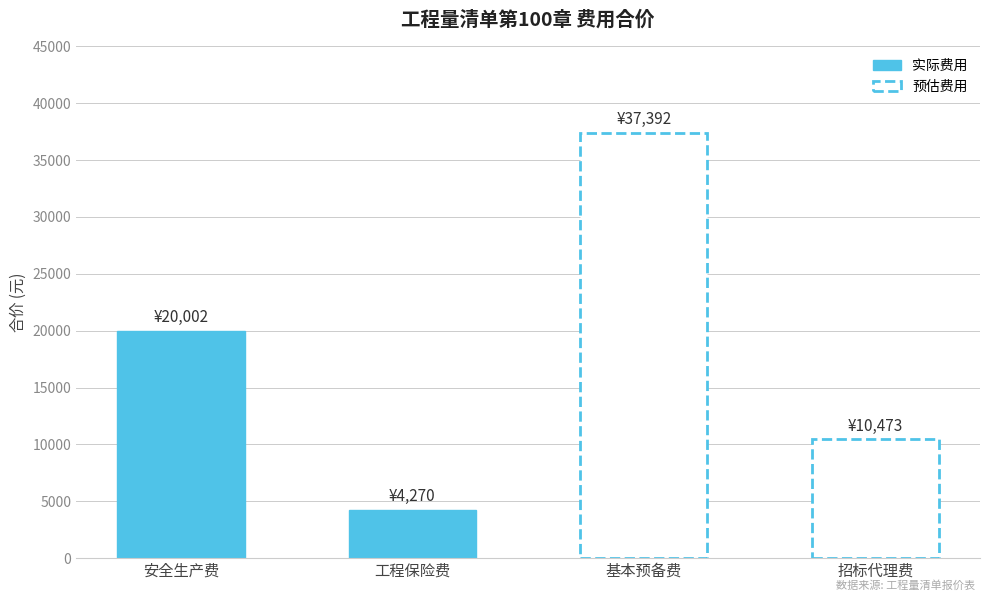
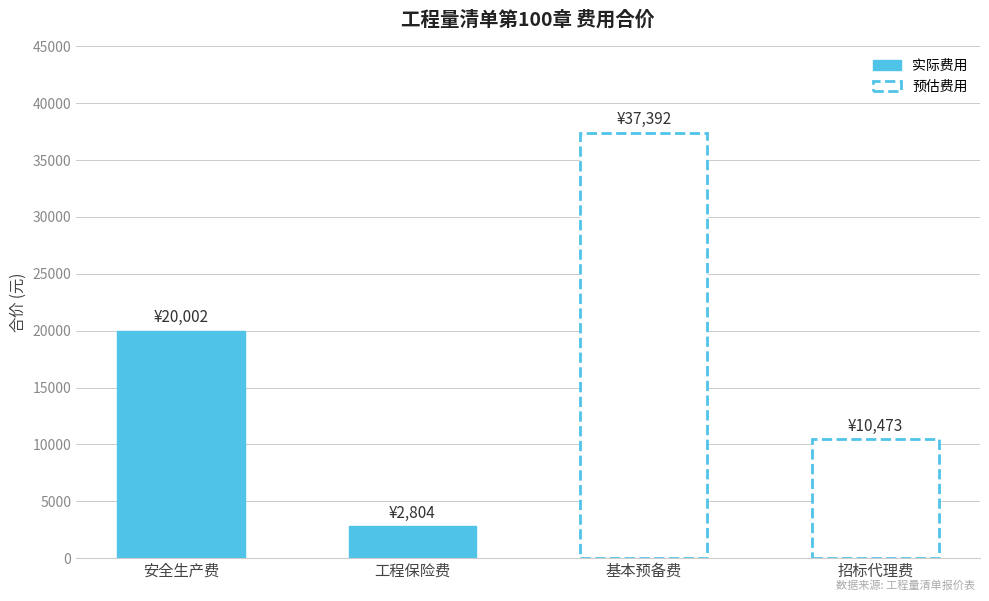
工程保险费: ¥4,270 -> ¥2,804
